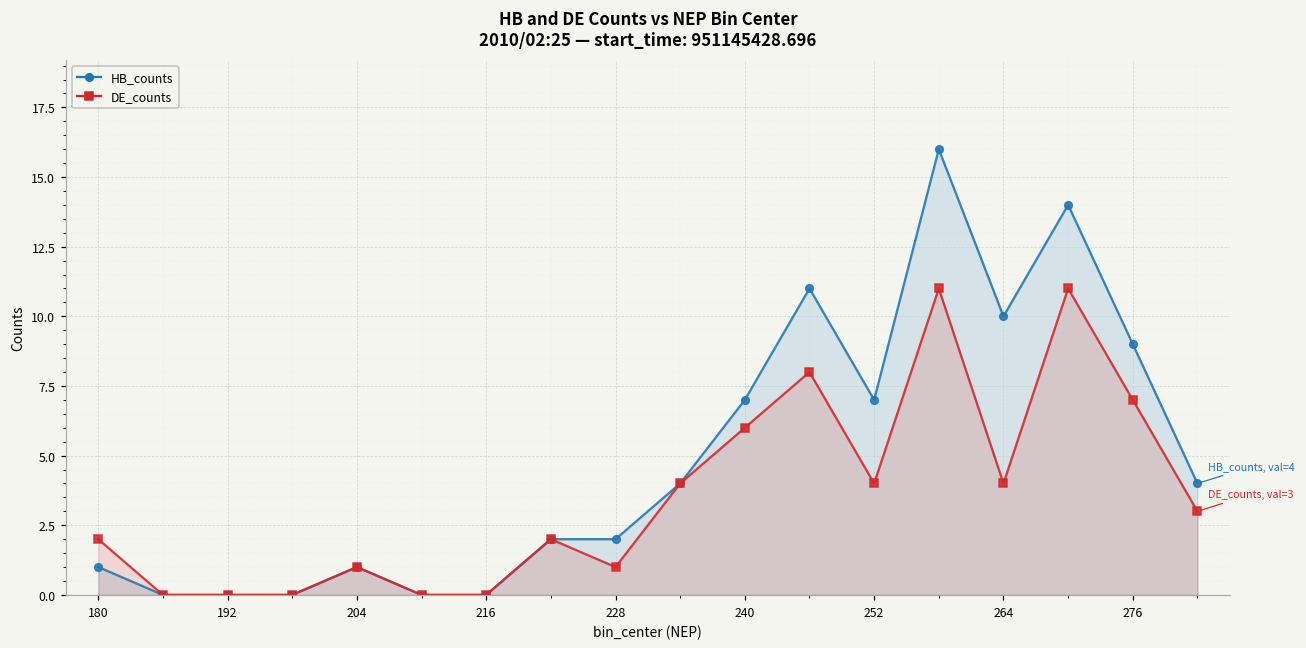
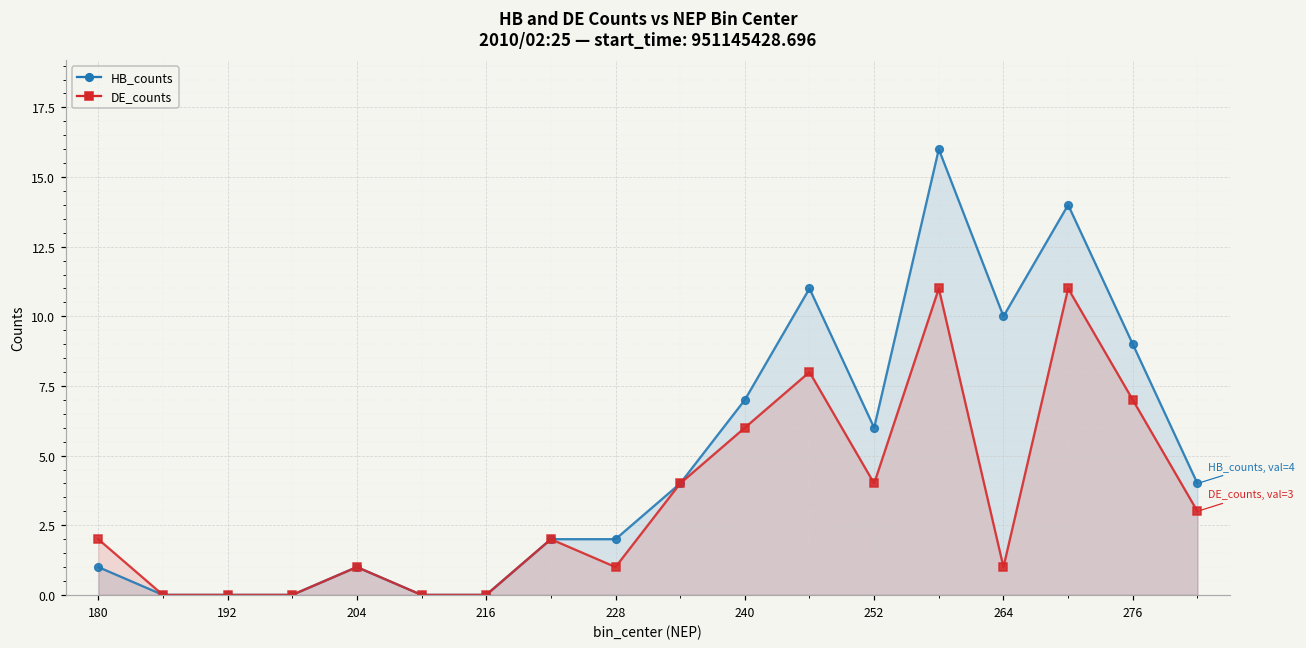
HB_counts, 252: 7 -> 6
DE_counts, 264: 4 -> 1
